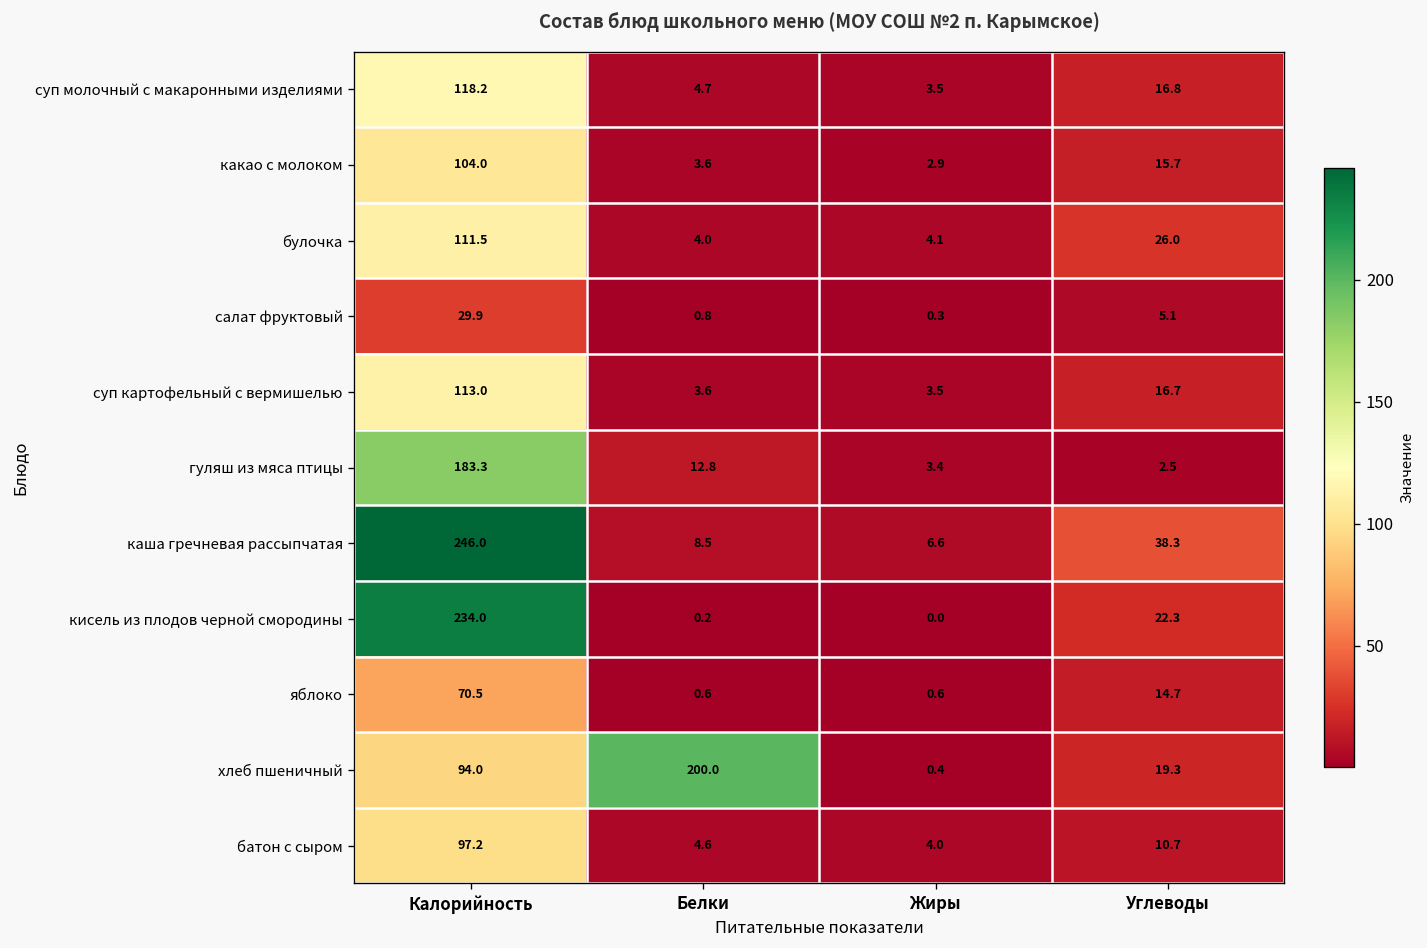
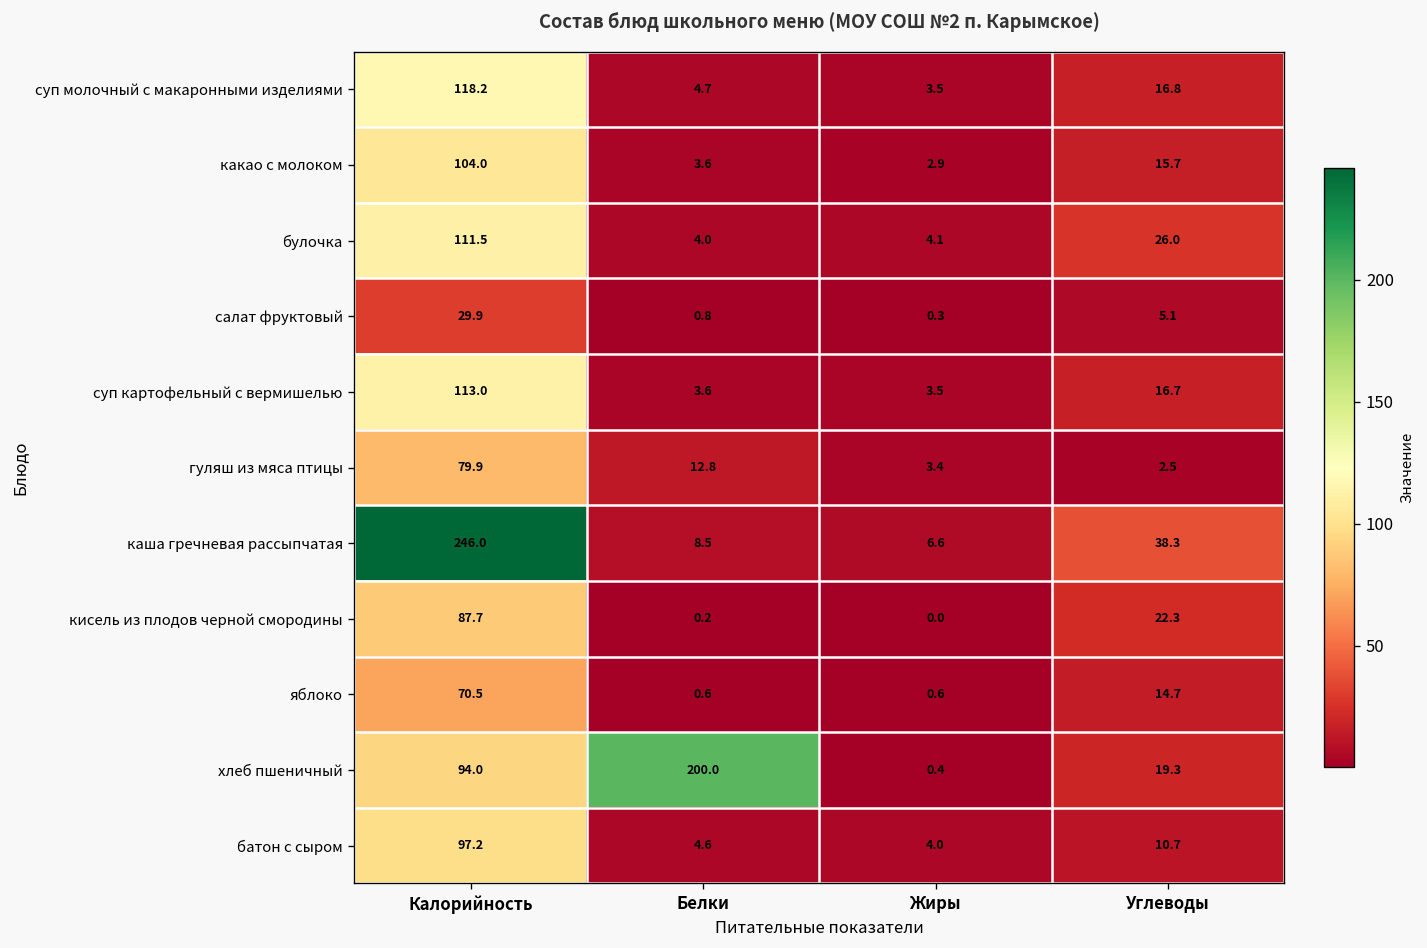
гуляш из мяса птицы, Калорийность: 183.3 -> 79.9
кисель из плодов черной смородины, Калорийность: 234.0 -> 87.7
